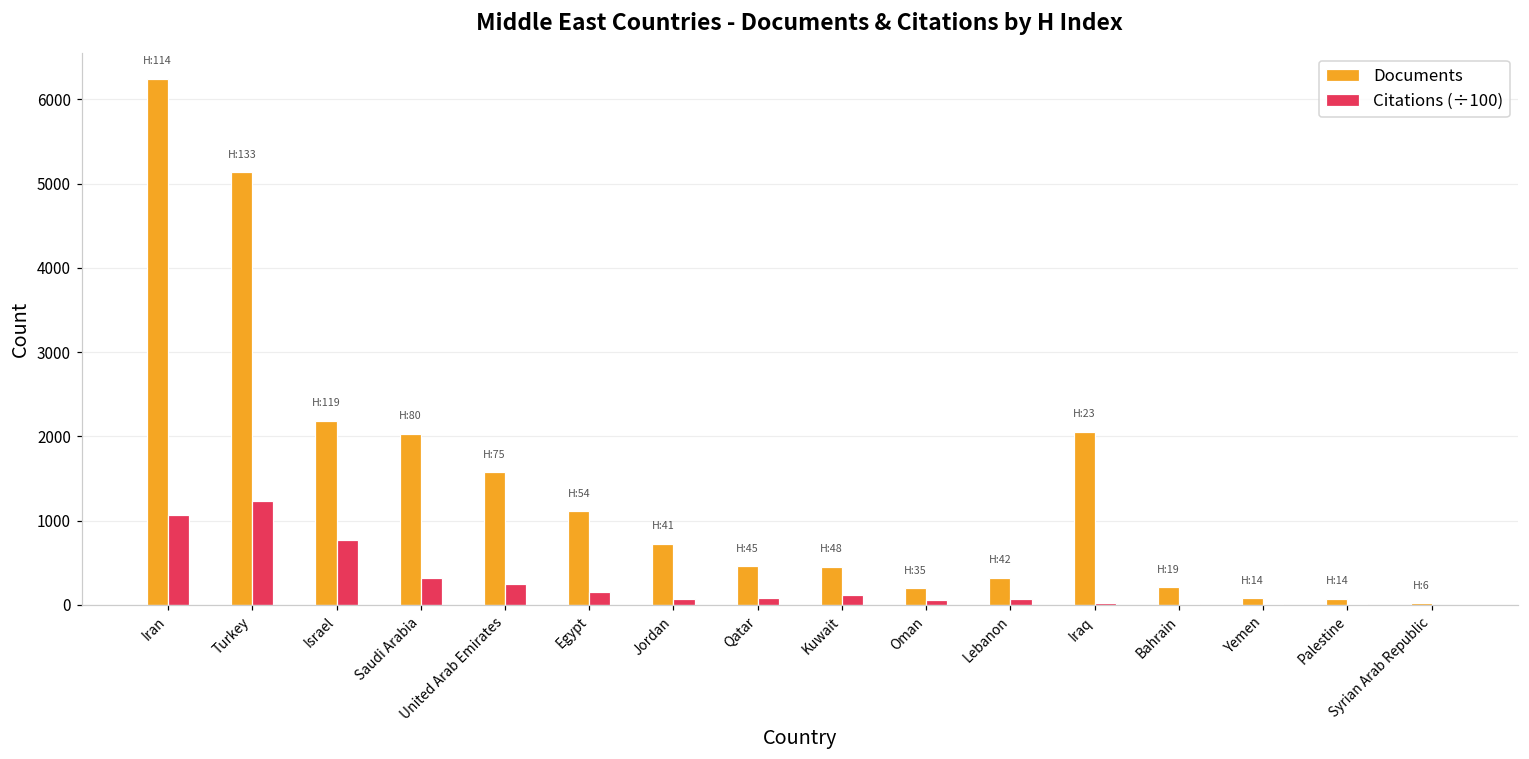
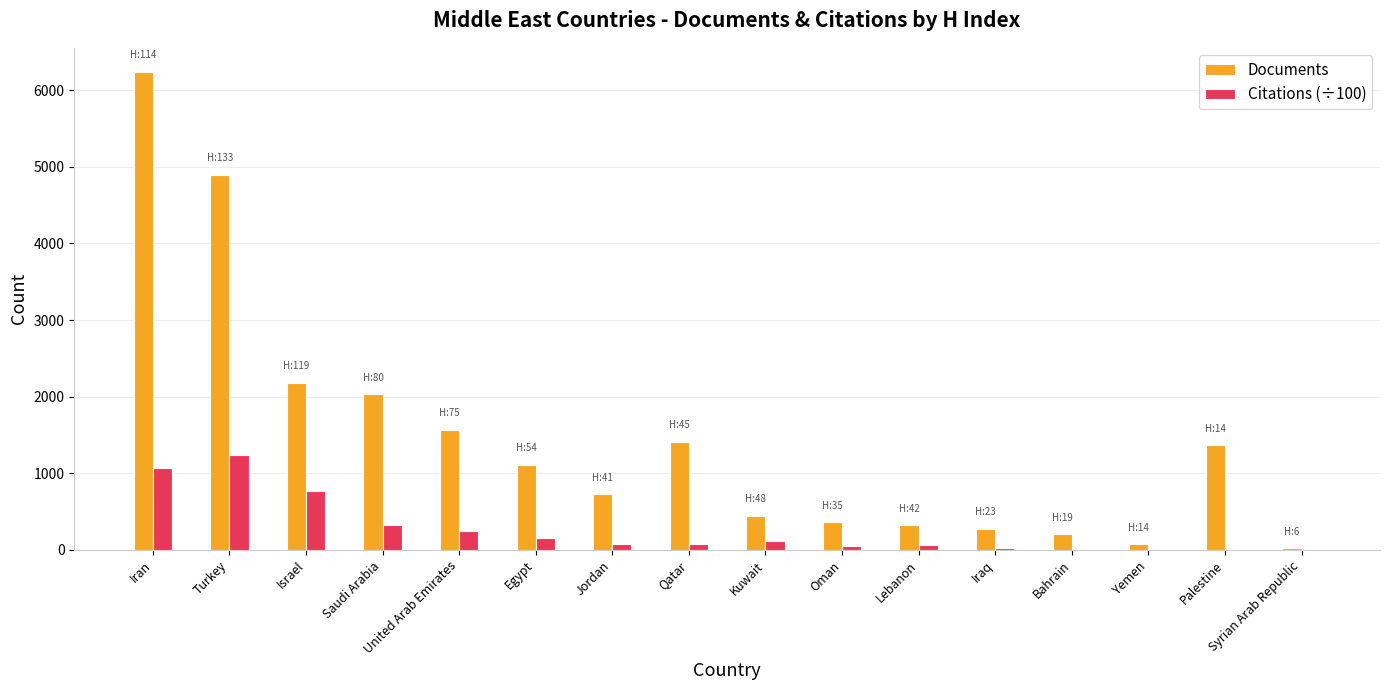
Documents, Turkey: 5100 -> 4900
Documents, Qatar: 500 -> 1400
Documents, Oman: 200 -> 400
Documents, Iraq: 2100 -> 300
Documents, Palestine: 100 -> 1400
